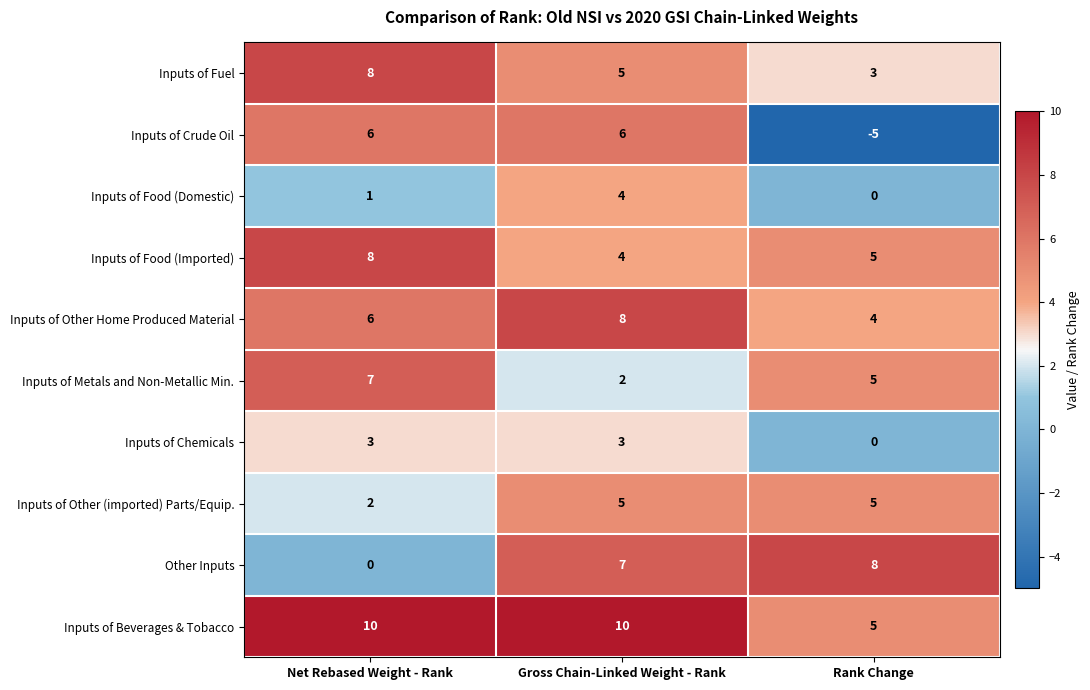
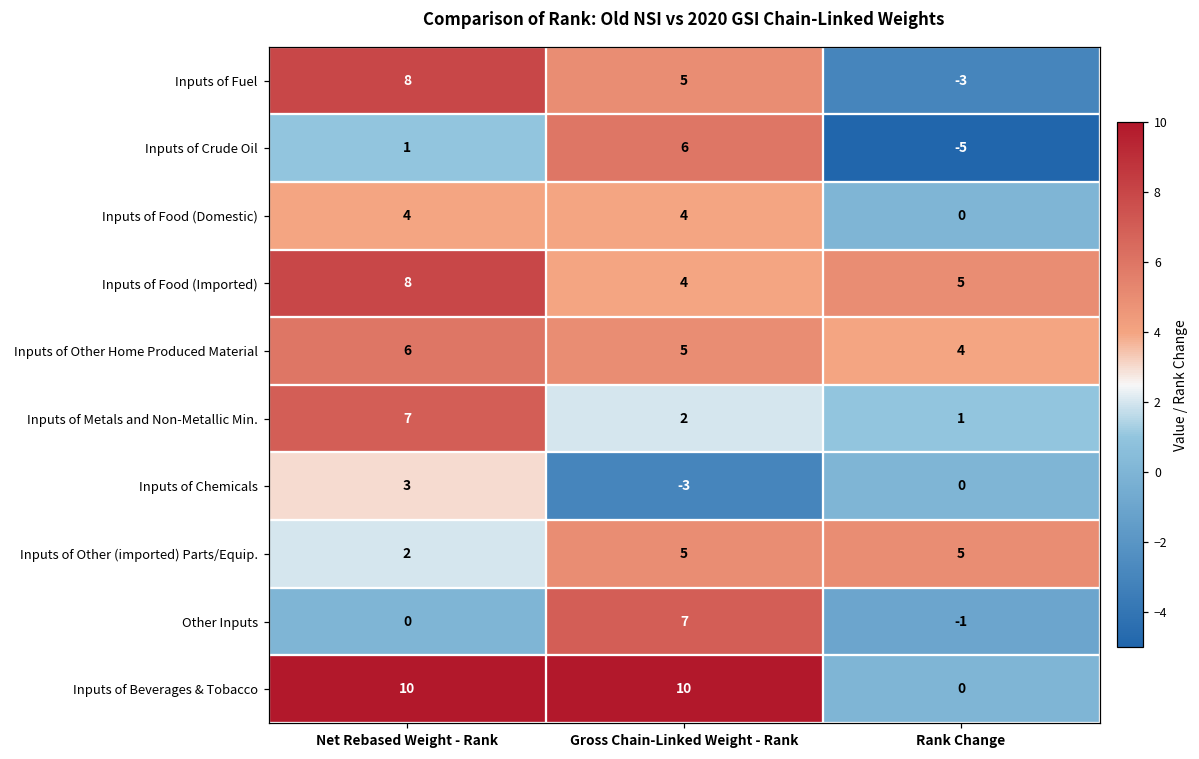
Inputs of Fuel, Rank Change: 3 -> -3
Inputs of Crude Oil, Net Rebased Weight - Rank: 6 -> 1
Inputs of Food (Domestic), Net Rebased Weight - Rank: 1 -> 4
Inputs of Other Home Produced Material, Gross Chain-Linked Weight - Rank: 8 -> 5
Inputs of Metals and Non-Metallic Min., Rank Change: 5 -> 1
Inputs of Chemicals, Gross Chain-Linked Weight - Rank: 3 -> -3
Other Inputs, Rank Change: 8 -> -1
Inputs of Beverages & Tobacco, Rank Change: 5 -> 0
